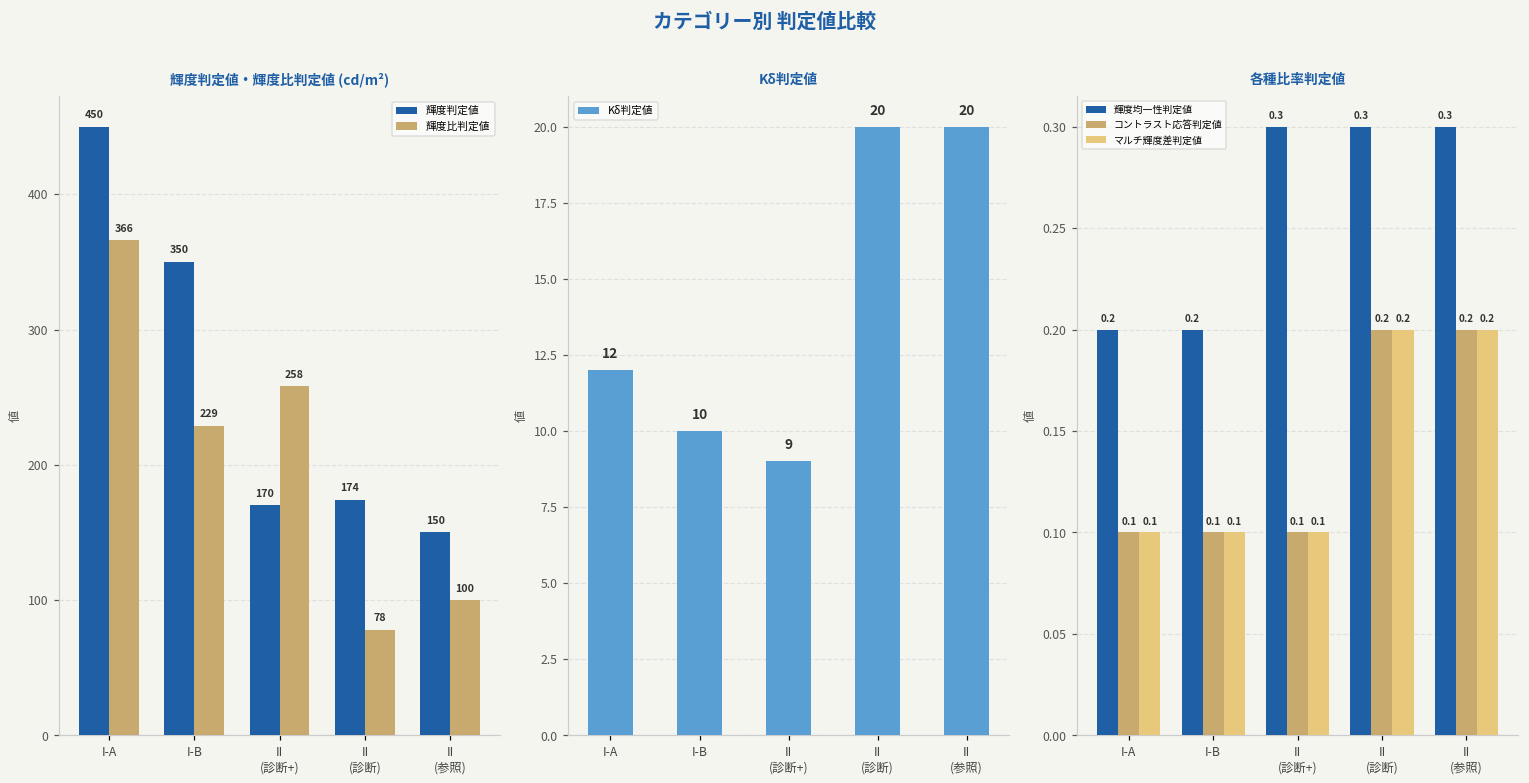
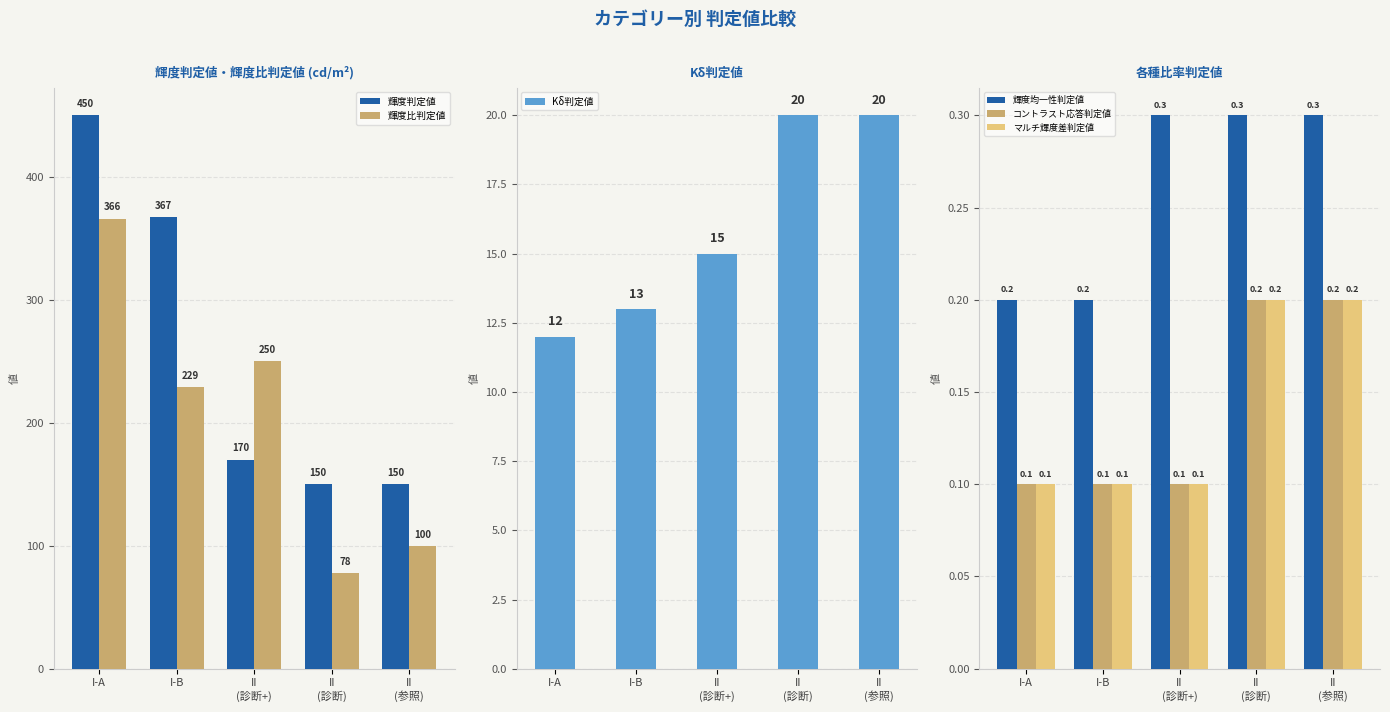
輝度判定値・輝度比判定値 (cd/m²), 輝度判定値, I-B: 350 -> 367
輝度判定値・輝度比判定値 (cd/m²), 輝度比判定値, II (診断+): 258 -> 250
輝度判定値・輝度比判定値 (cd/m²), 輝度判定値, II (診断): 174 -> 150
Κδ判定値, I-B: 10 -> 13
Κδ判定値, II (診断+): 9 -> 15
